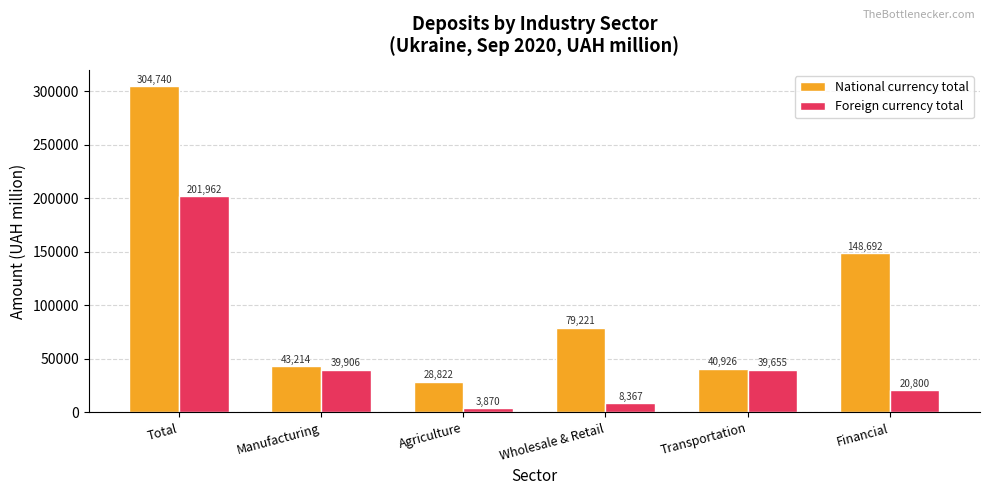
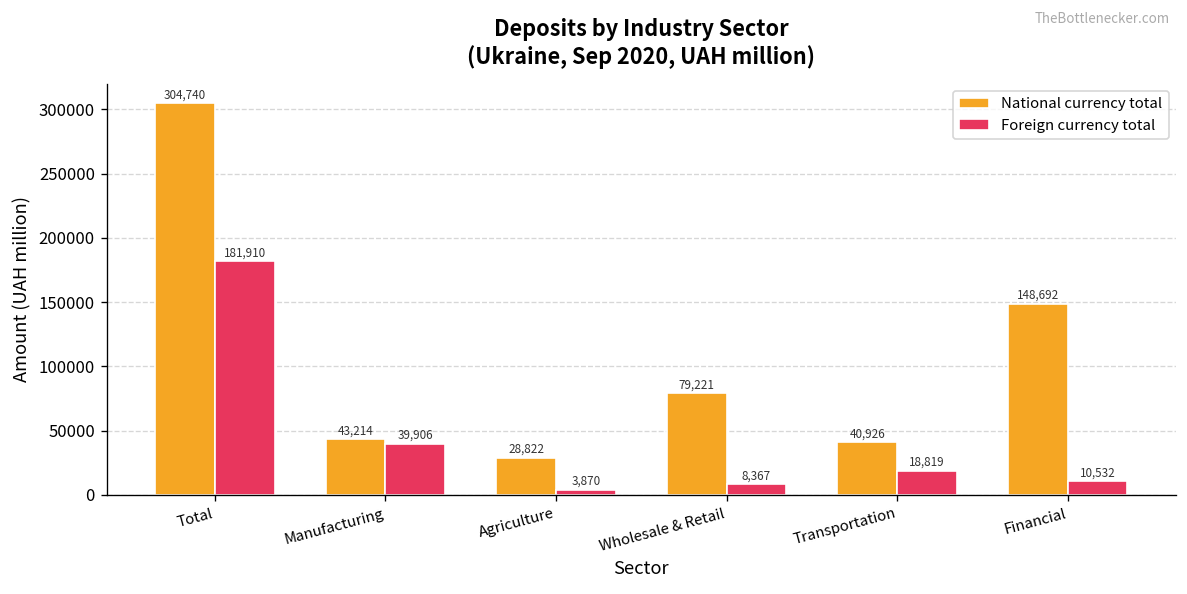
Foreign currency total, Total: 201,962 -> 181,910
Foreign currency total, Transportation: 39,655 -> 18,819
Foreign currency total, Financial: 20,800 -> 10,532
